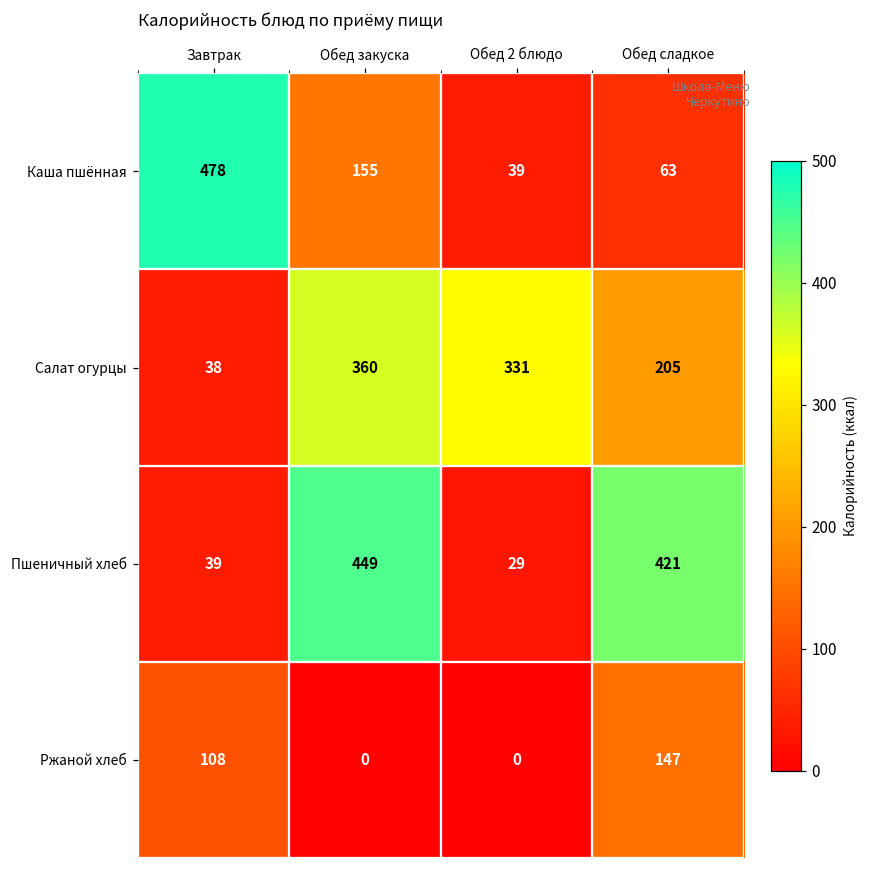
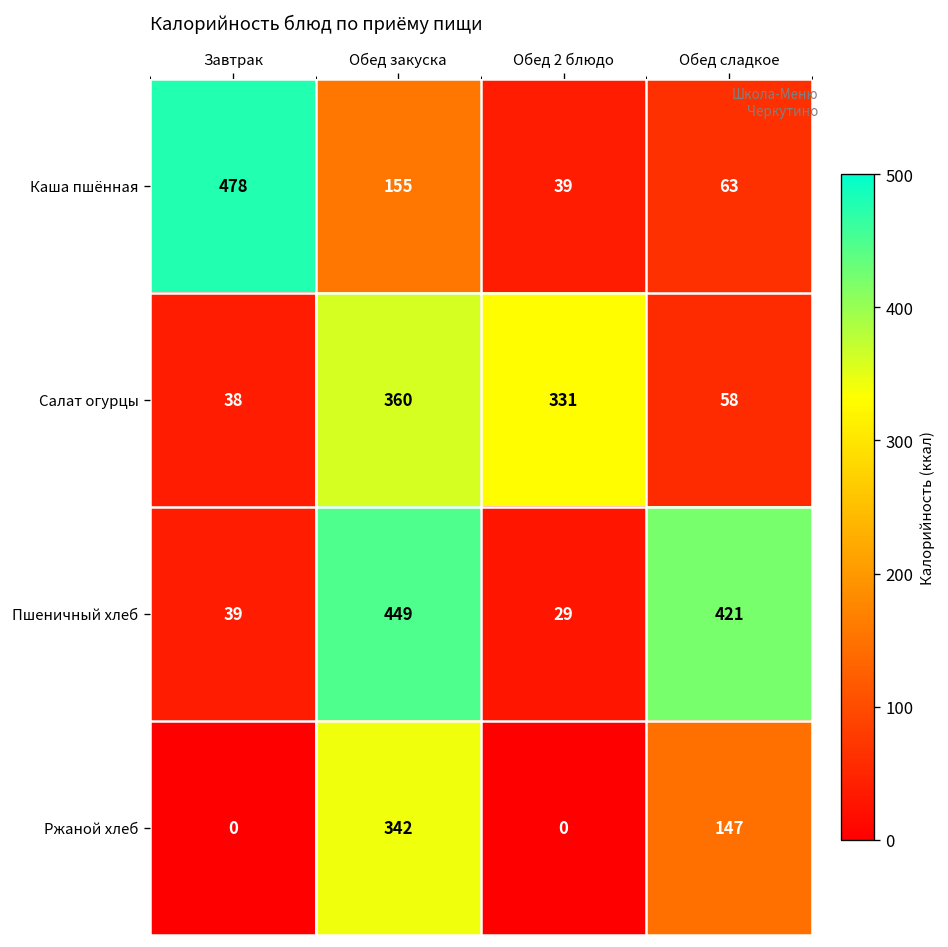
Салат огурцы, Обед сладкое: 205 -> 58
Ржаной хлеб, Завтрак: 108 -> 0
Ржаной хлеб, Обед закуска: 0 -> 342
